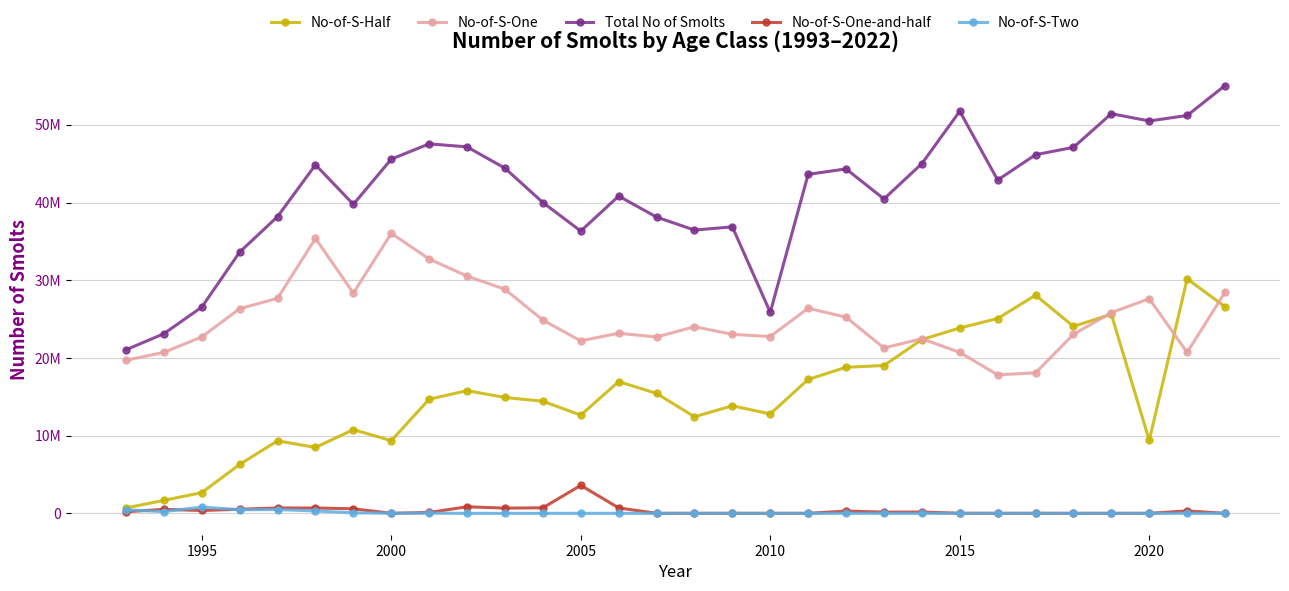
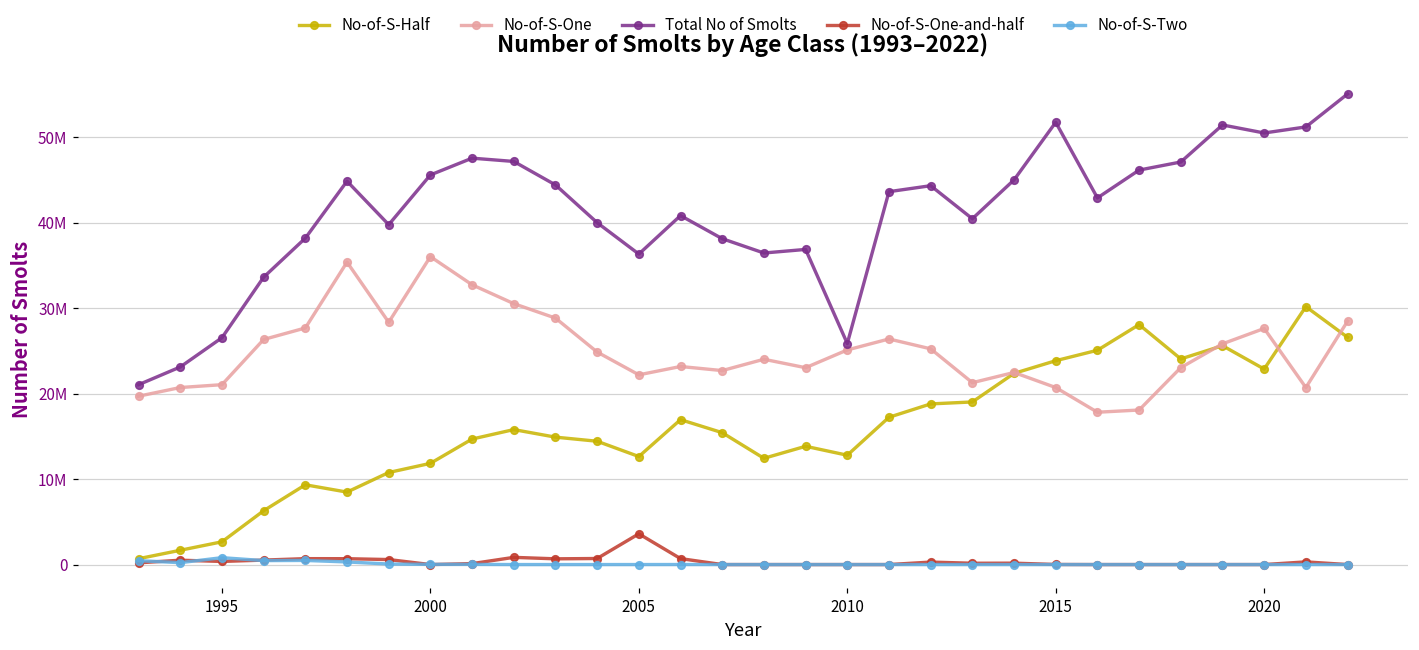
No-of-S-One, 1995: 23000000 -> 21000000
No-of-S-Half, 2000: 9000000 -> 12000000
No-of-S-One, 2010: 23000000 -> 25000000
No-of-S-Half, 2020: 9000000 -> 23000000
